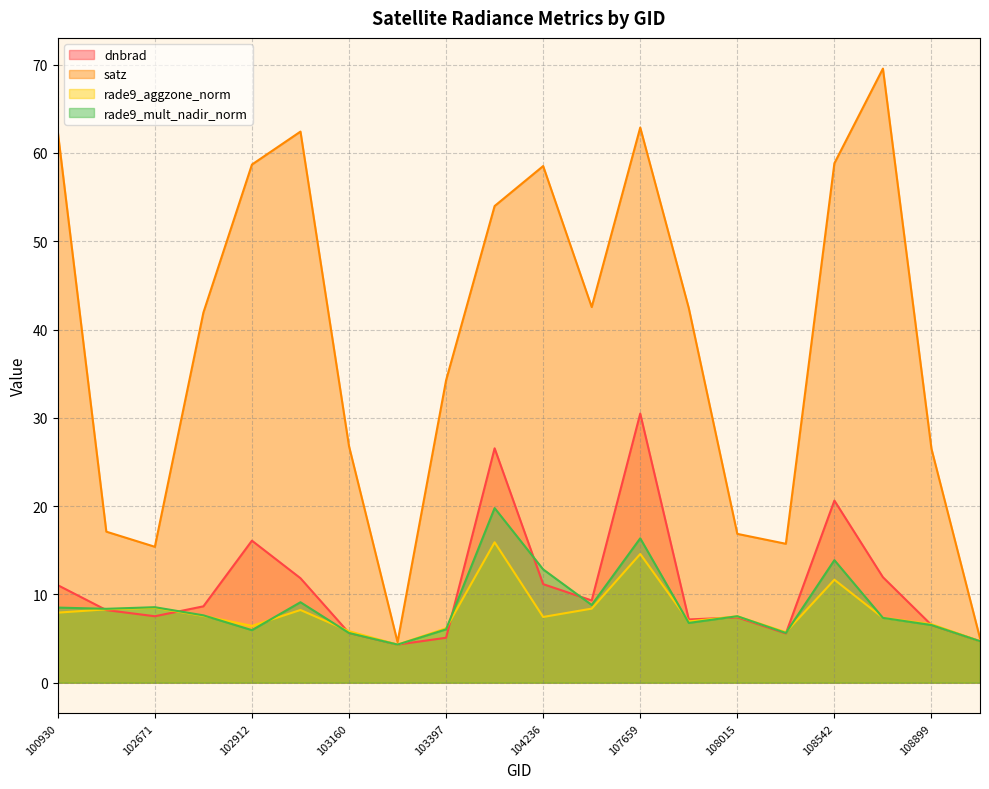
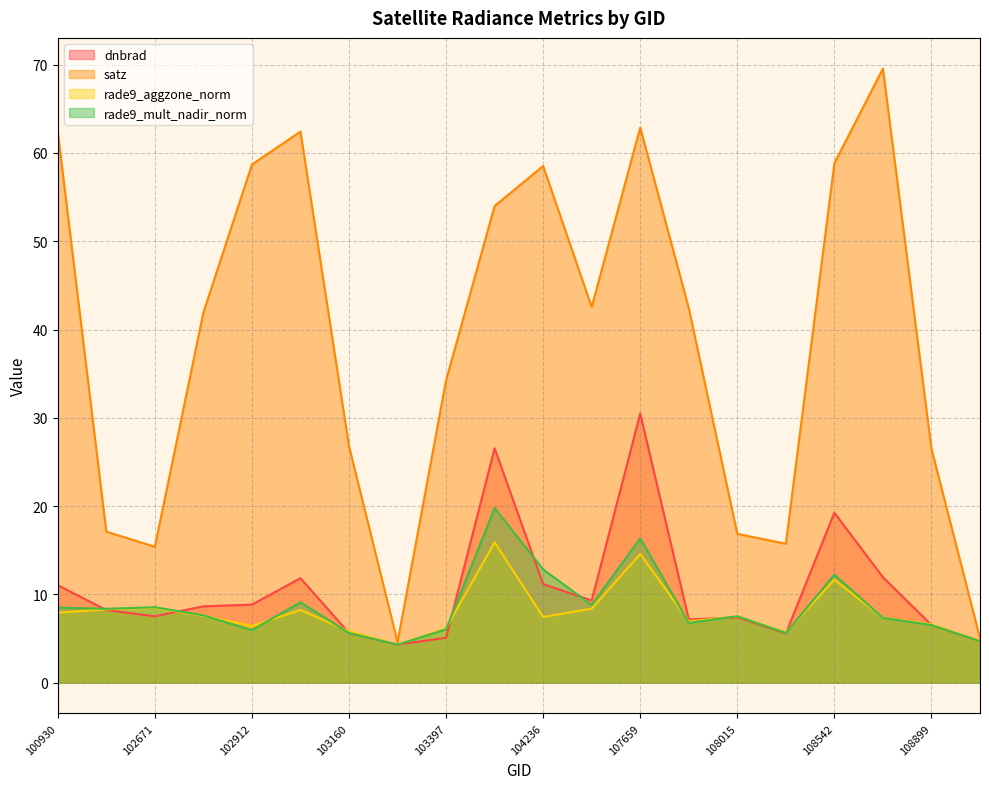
dnbrad, 102912: 16 -> 9
dnbrad, 108542: 21 -> 19
rade9_mult_nadir_norm, 108542: 14 -> 12
